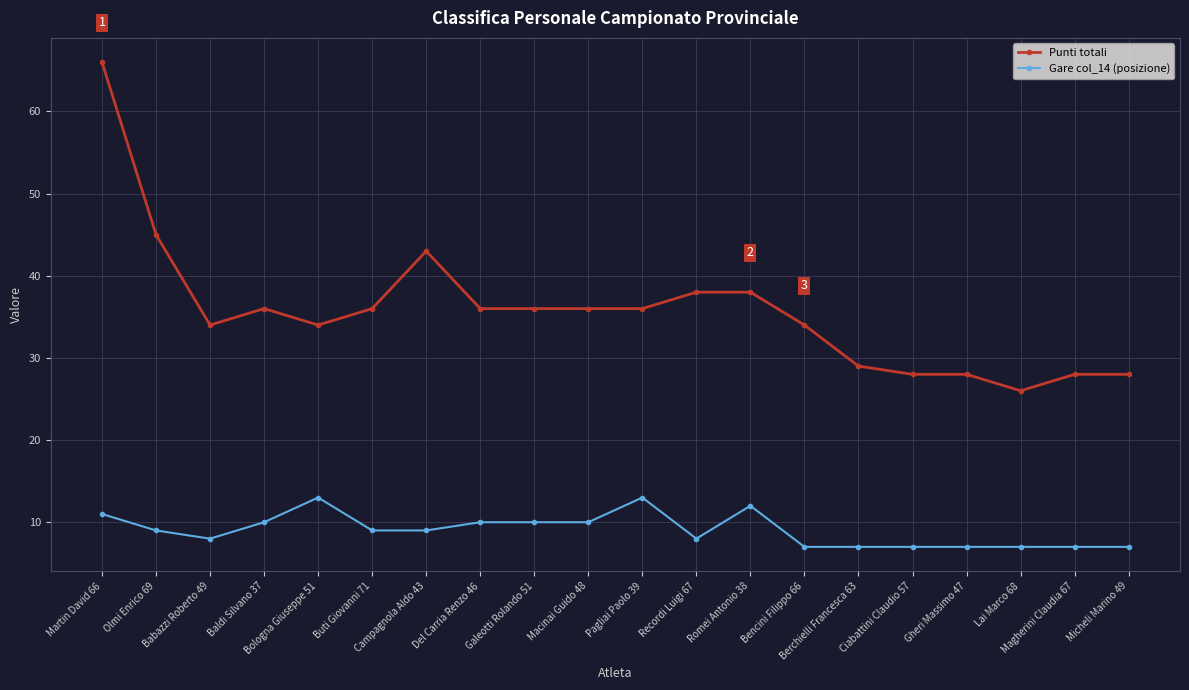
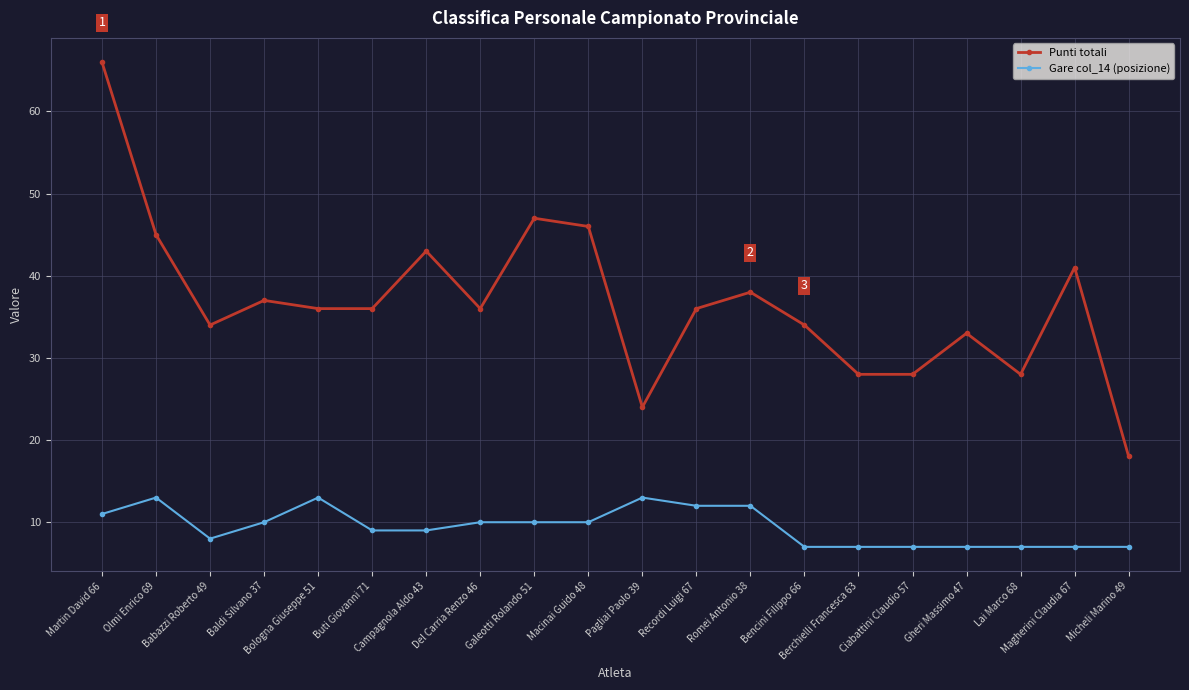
Gare col_14 (posizione), Olmi Enrico 69: 9 -> 13
Punti totali, Baldi Silvano 37: 36 -> 37
Punti totali, Bologna Giuseppe 51: 34 -> 36
Punti totali, Galeotti Rolando 51: 36 -> 47
Punti totali, Macinai Guido 48: 36 -> 46
Punti totali, Pagliai Paolo 39: 36 -> 24
Punti totali, Recordi Luigi 67: 38 -> 36
Gare col_14 (posizione), Recordi Luigi 67: 8 -> 12
Punti totali, Berchielli Francesca 63: 29 -> 28
Punti totali, Gheri Massimo 47: 28 -> 33
Punti totali, Lai Marco 68: 26 -> 28
Punti totali, Magherini Claudia 67: 28 -> 41
Punti totali, Micheli Marino 49: 28 -> 18
